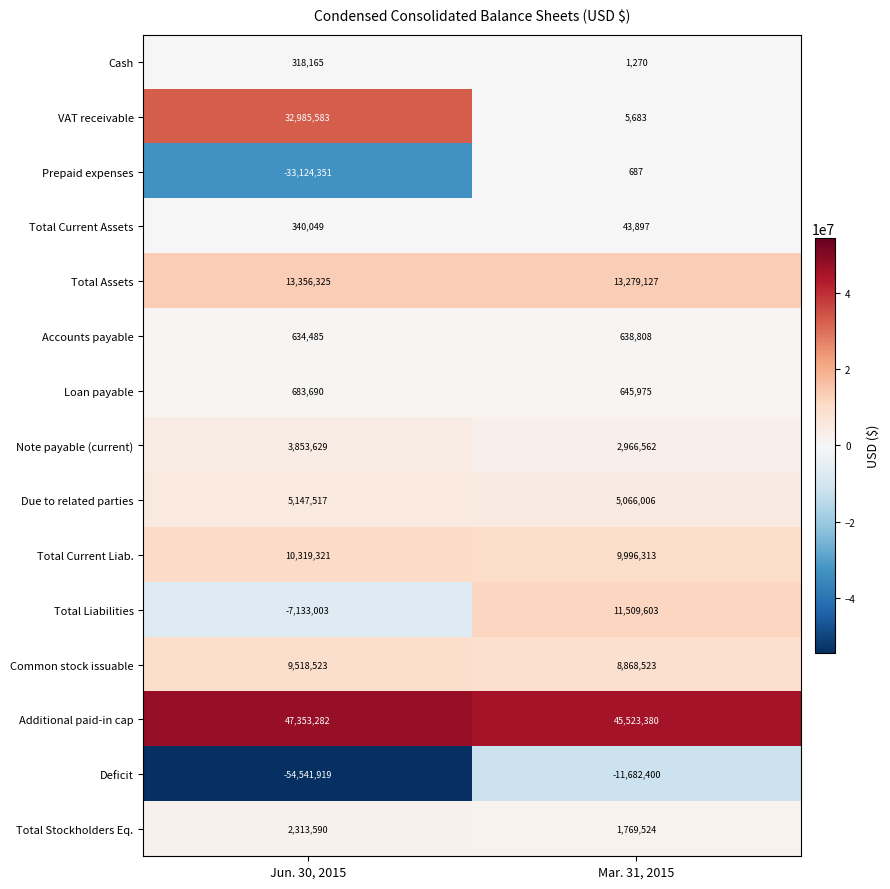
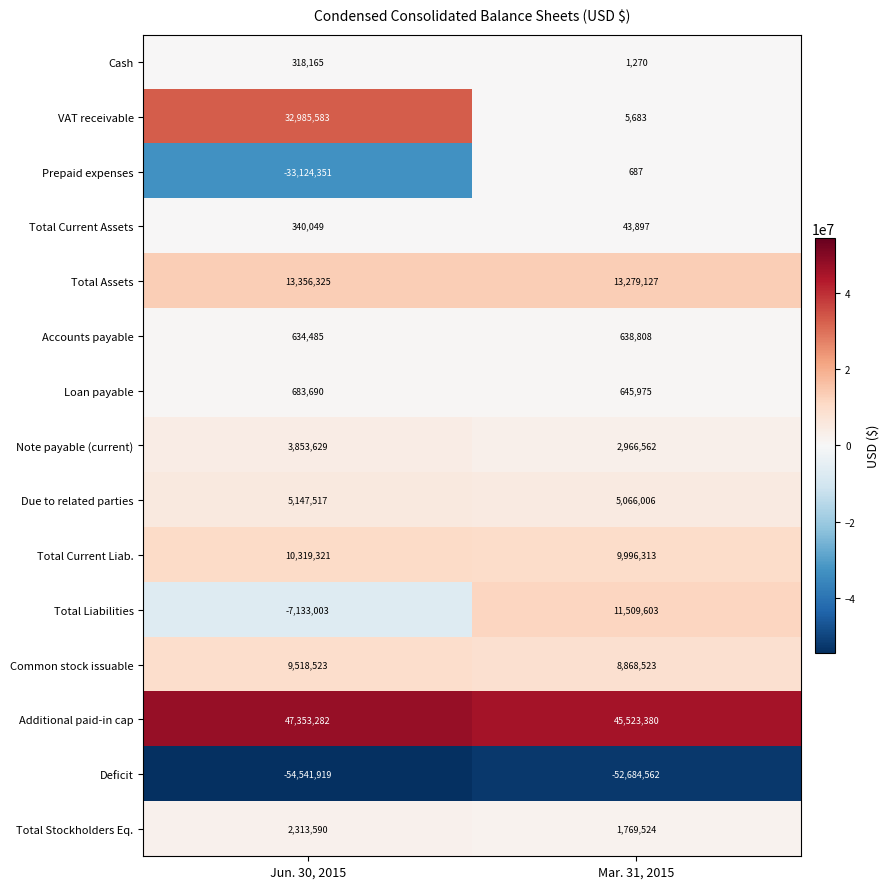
Deficit, Mar. 31, 2015: -11,682,400 -> -52,684,562
